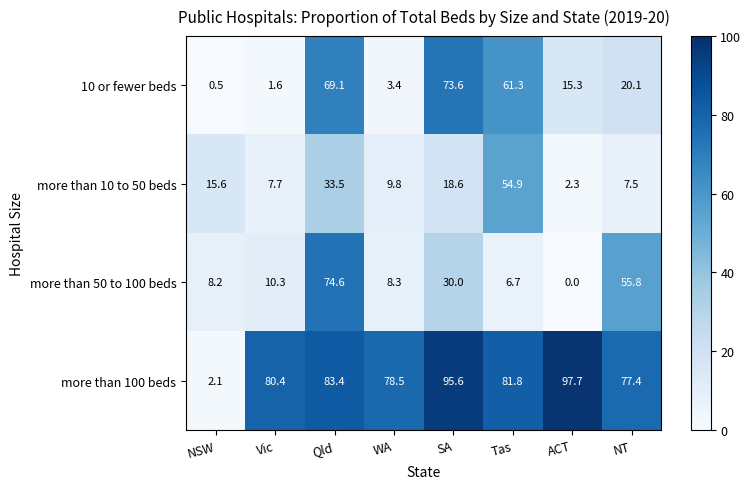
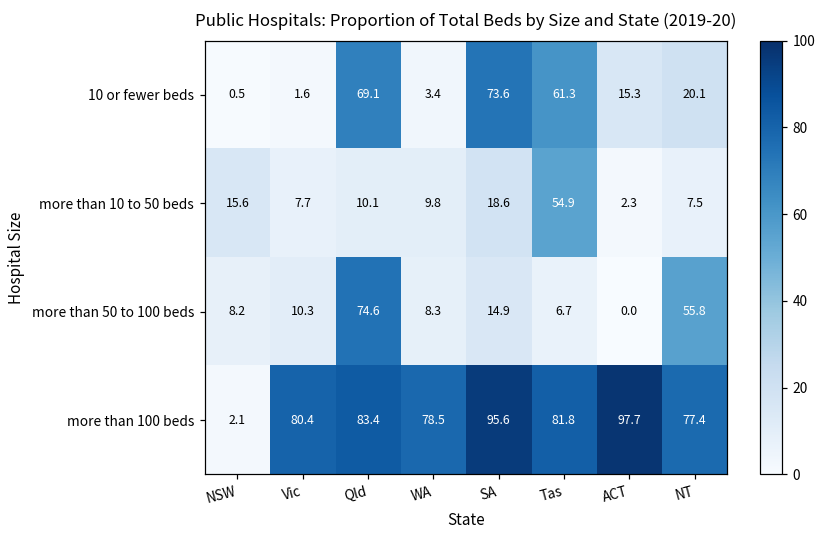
more than 10 to 50 beds, Qld: 33.5 -> 10.1
more than 50 to 100 beds, SA: 30.0 -> 14.9
